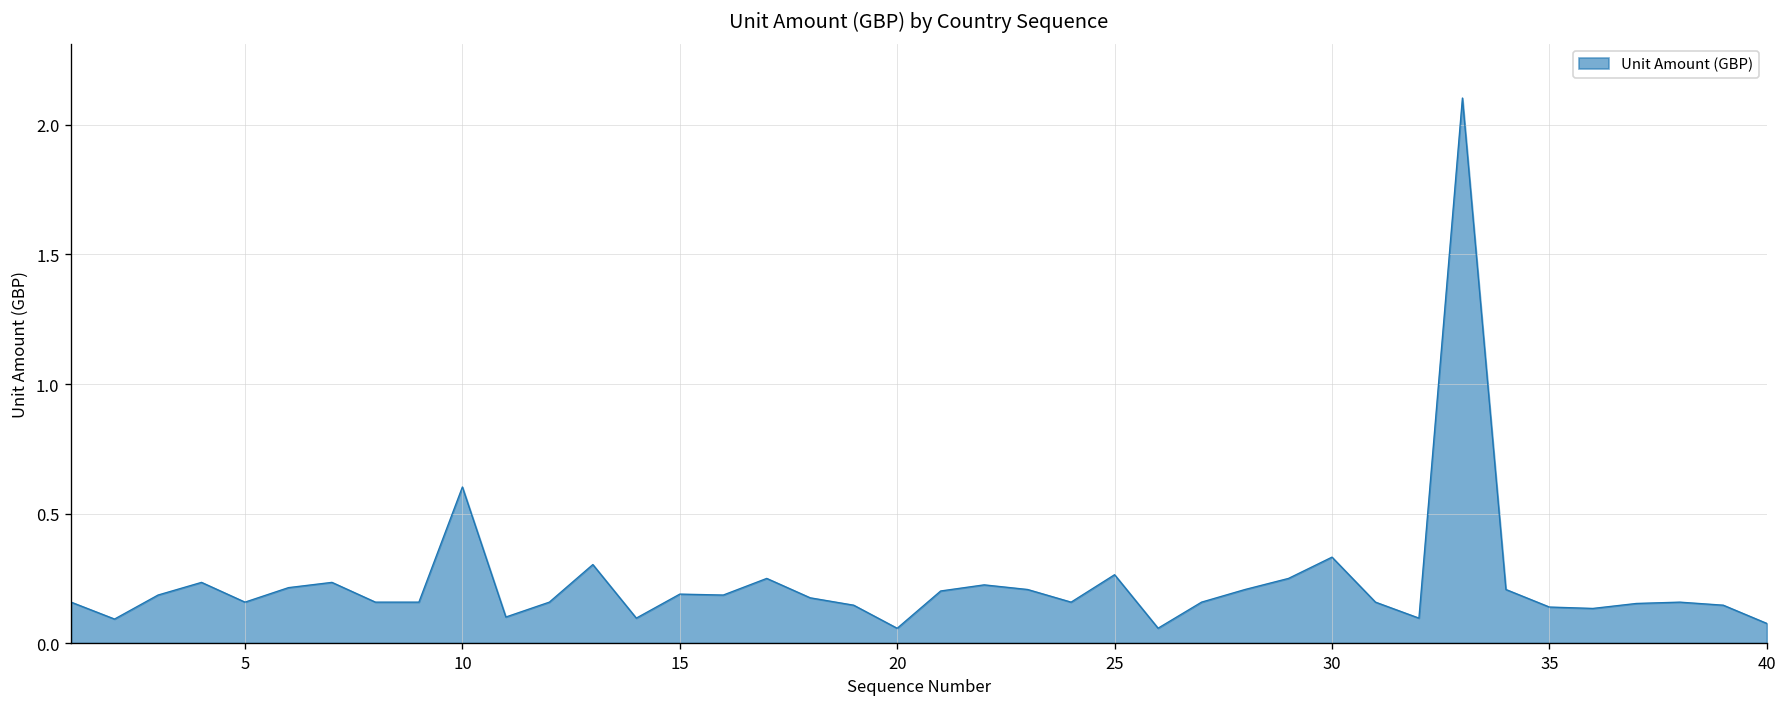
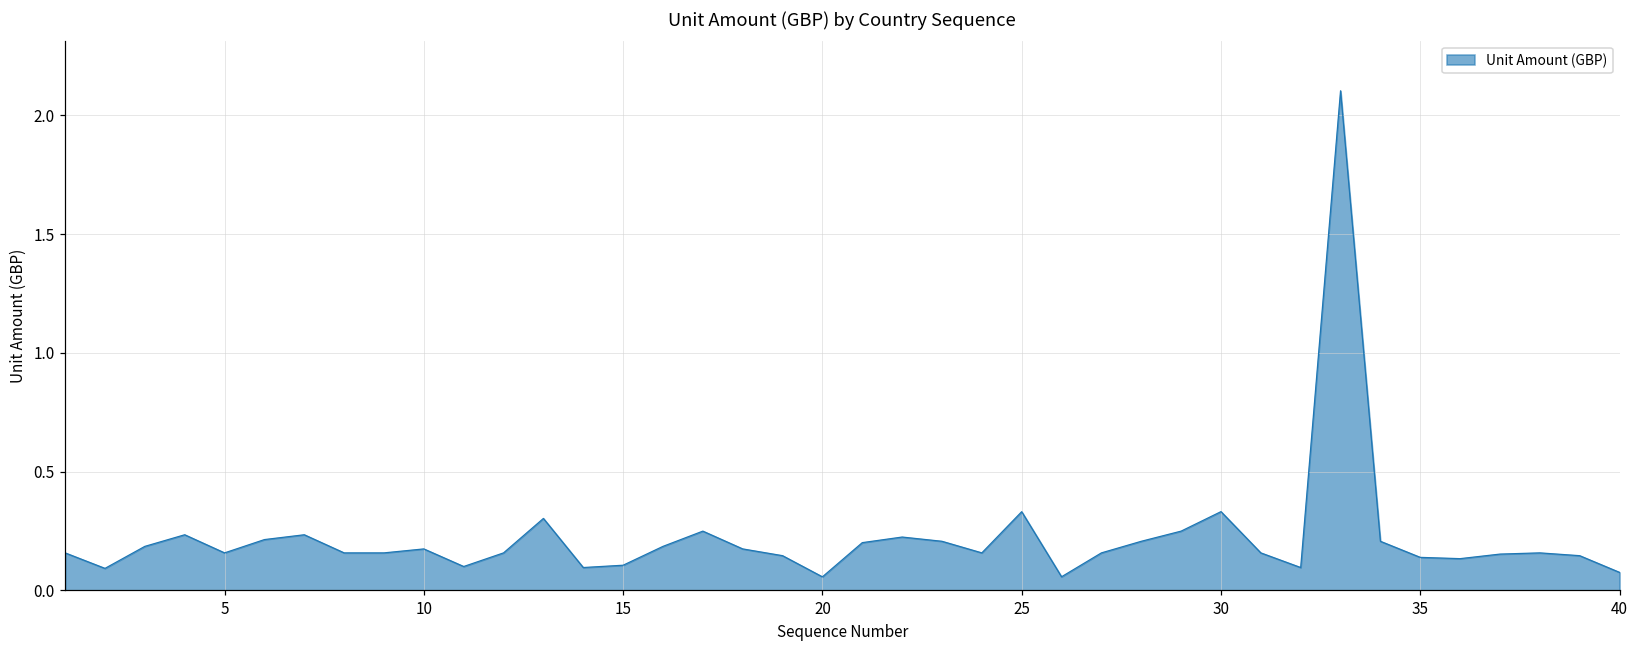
10: 0.60 -> 0.17
15: 0.19 -> 0.11
25: 0.26 -> 0.33
